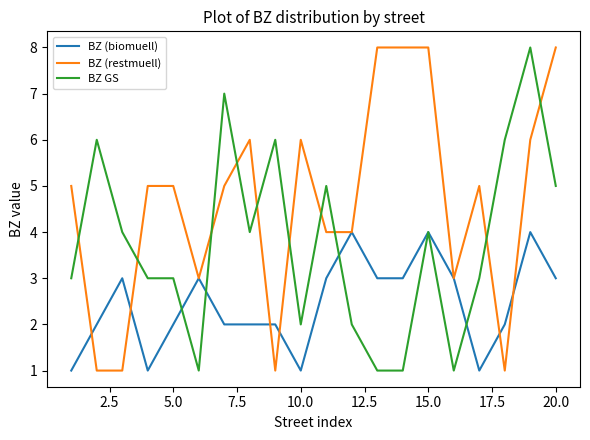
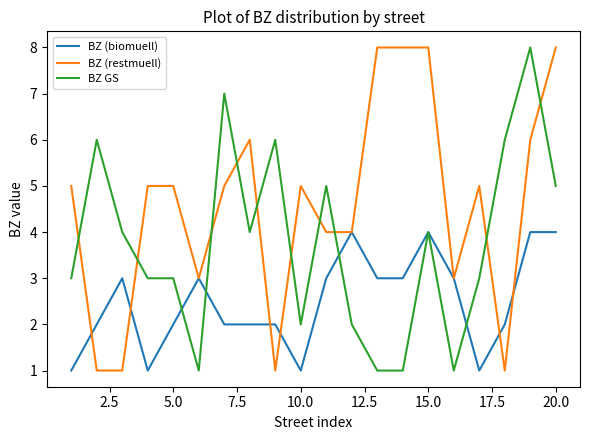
BZ (restmuell), 10.0: 6 -> 5
BZ (biomuell), 20.0: 3 -> 4
